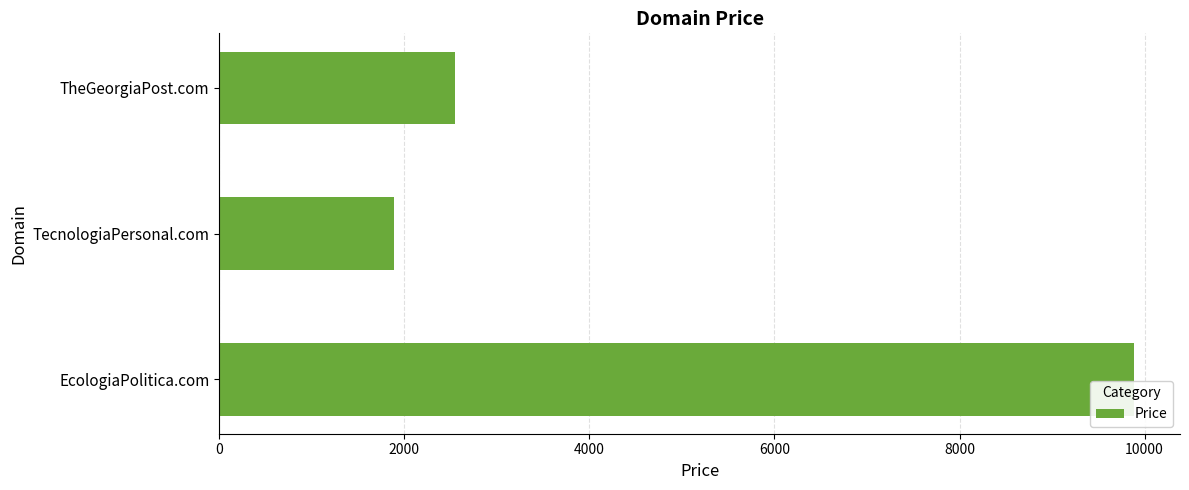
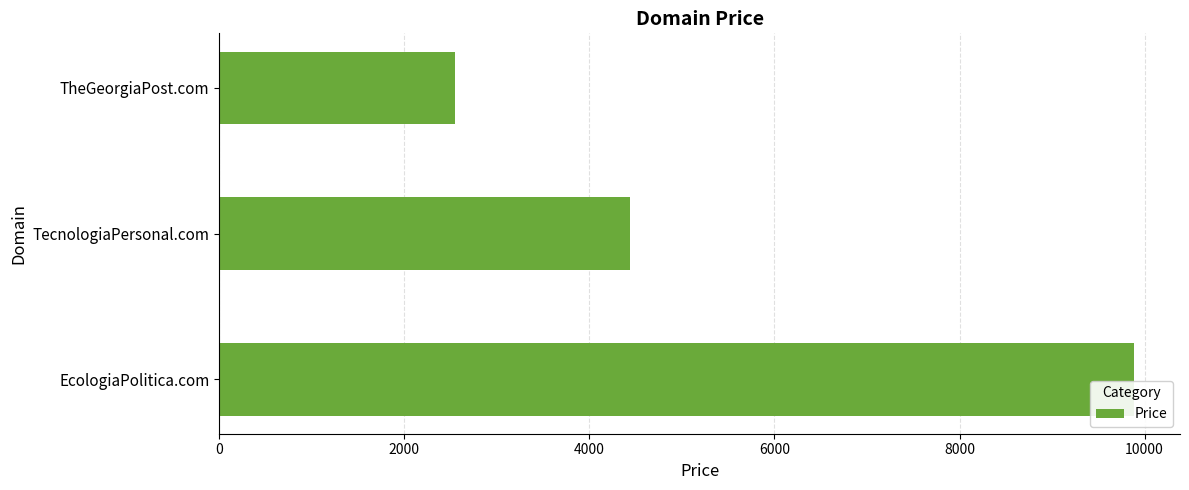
TecnologiaPersonal.com: 1900 -> 4400
